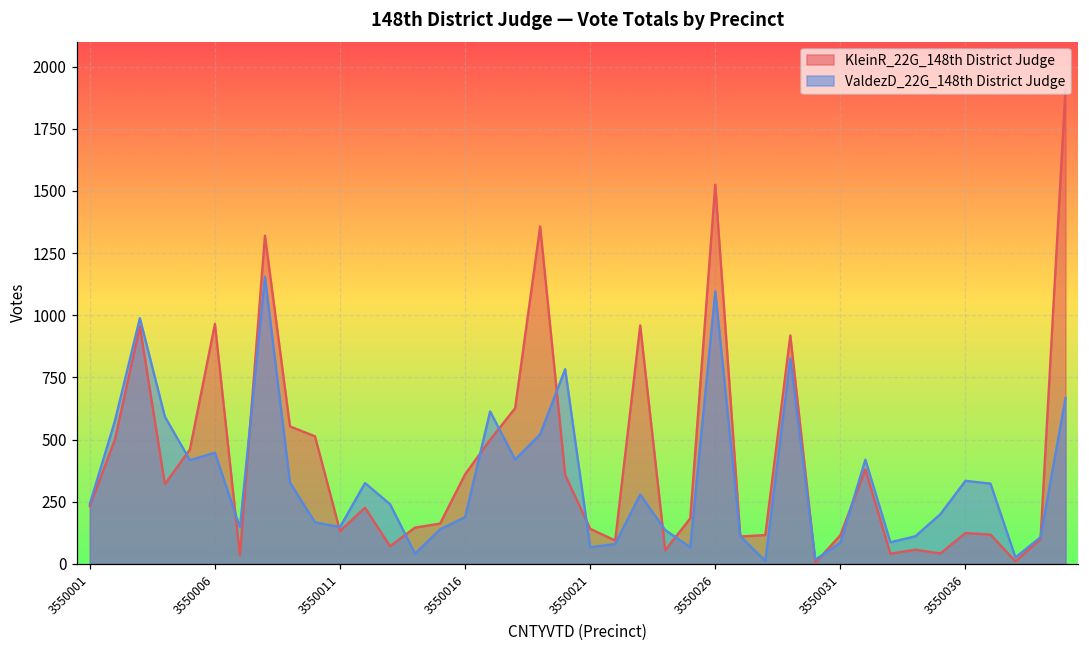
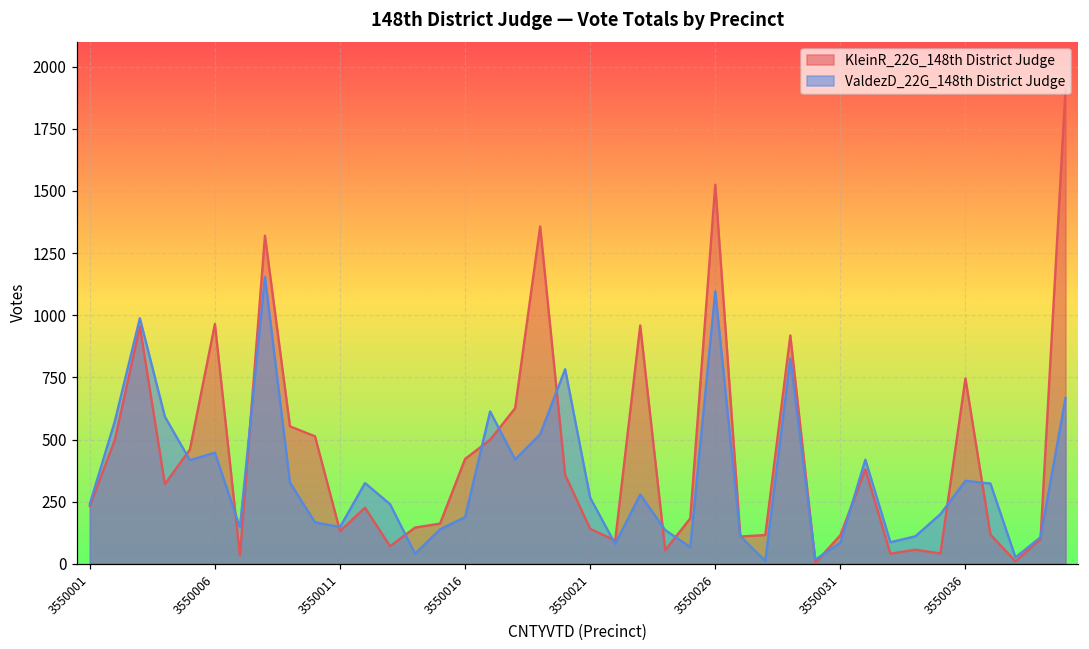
KleinR_22G_148th District Judge, 3550016: 360 -> 420
ValdezD_22G_148th District Judge, 3550021: 70 -> 270
KleinR_22G_148th District Judge, 3550036: 120 -> 750
